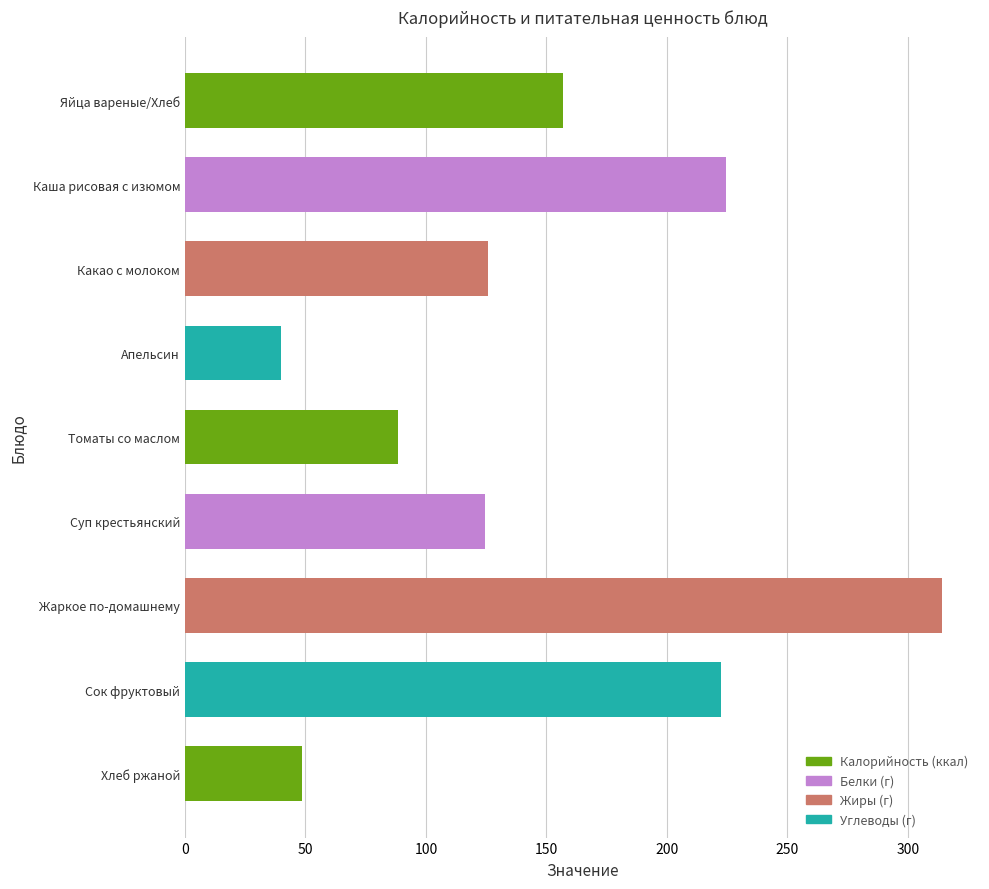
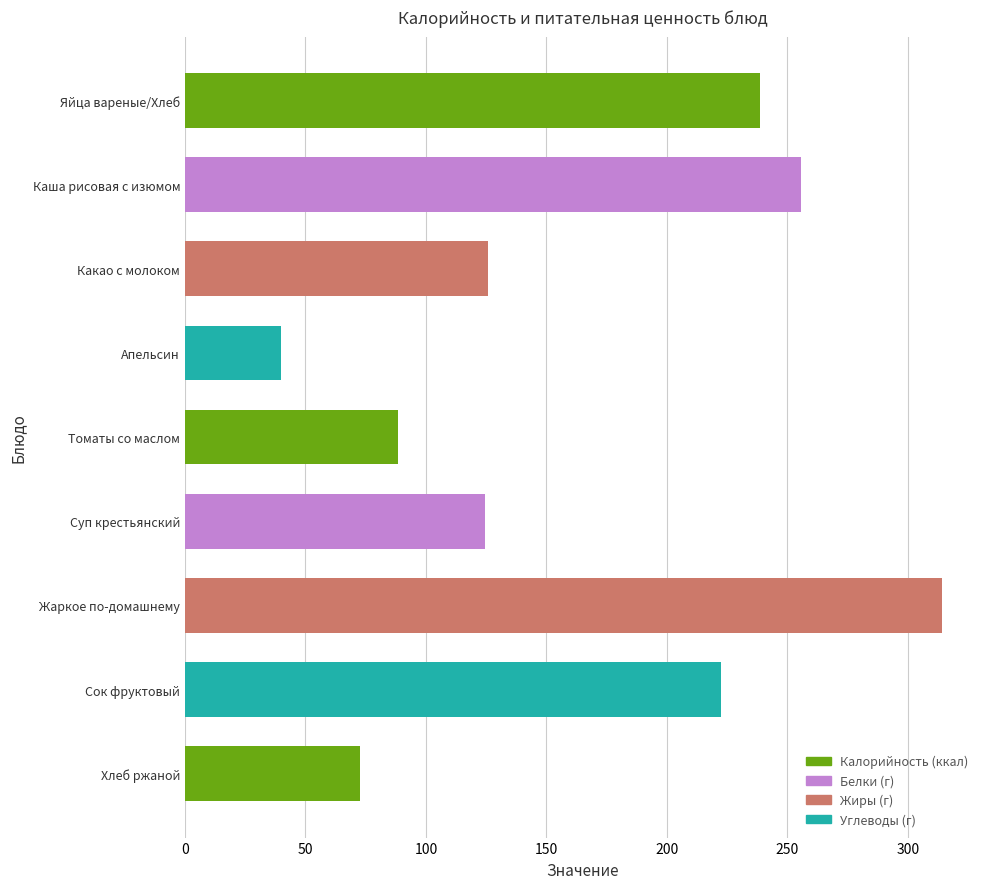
Яйца вареные/Хлеб: 157 -> 239
Каша рисовая с изюмом: 224 -> 256
Хлеб ржаной: 49 -> 73
